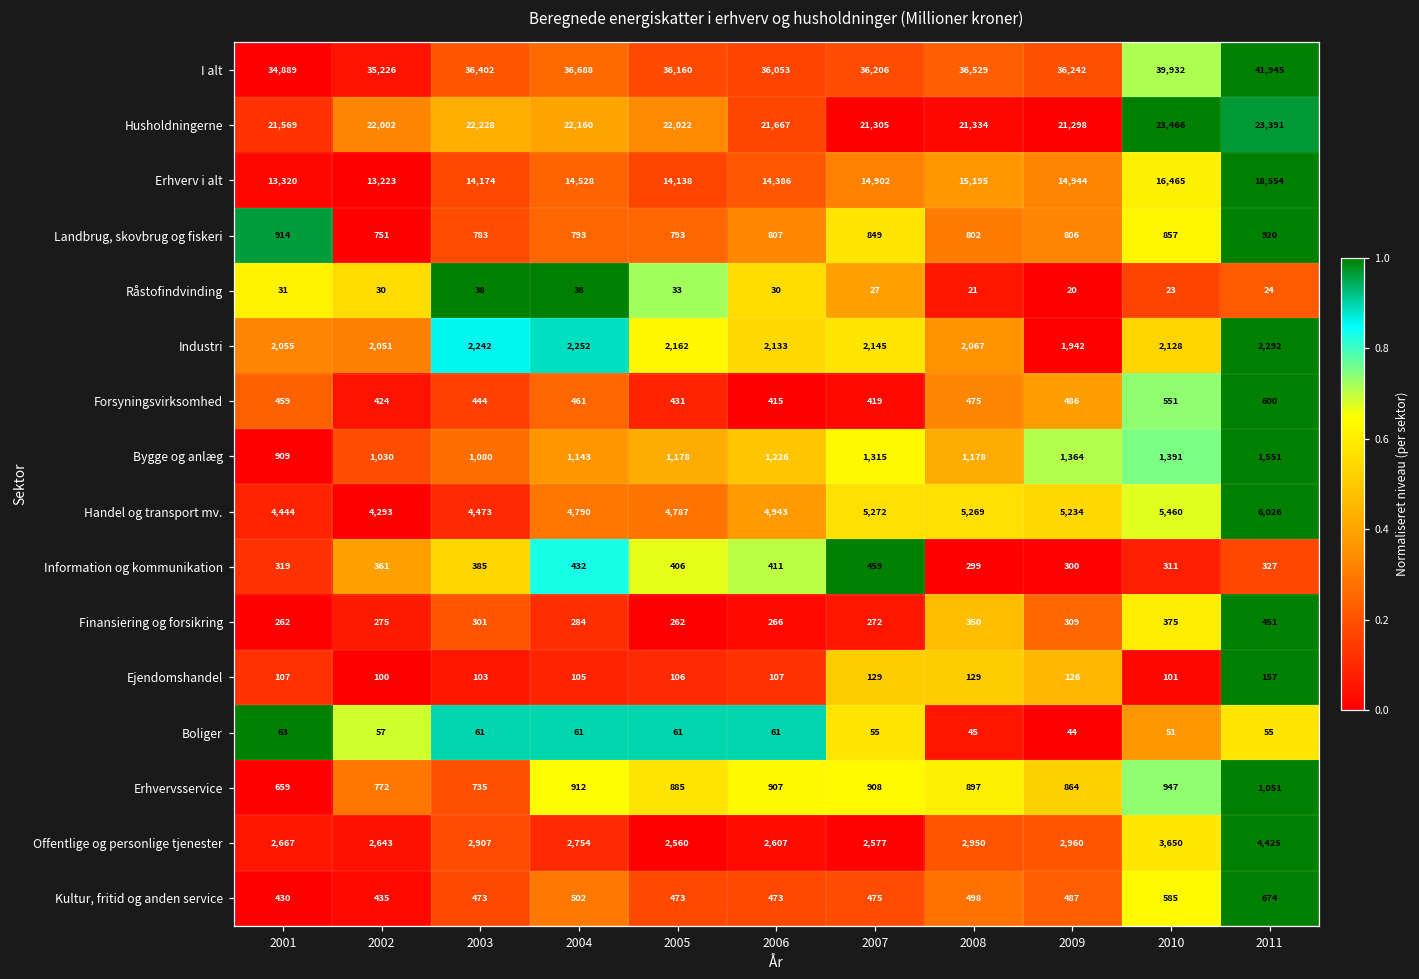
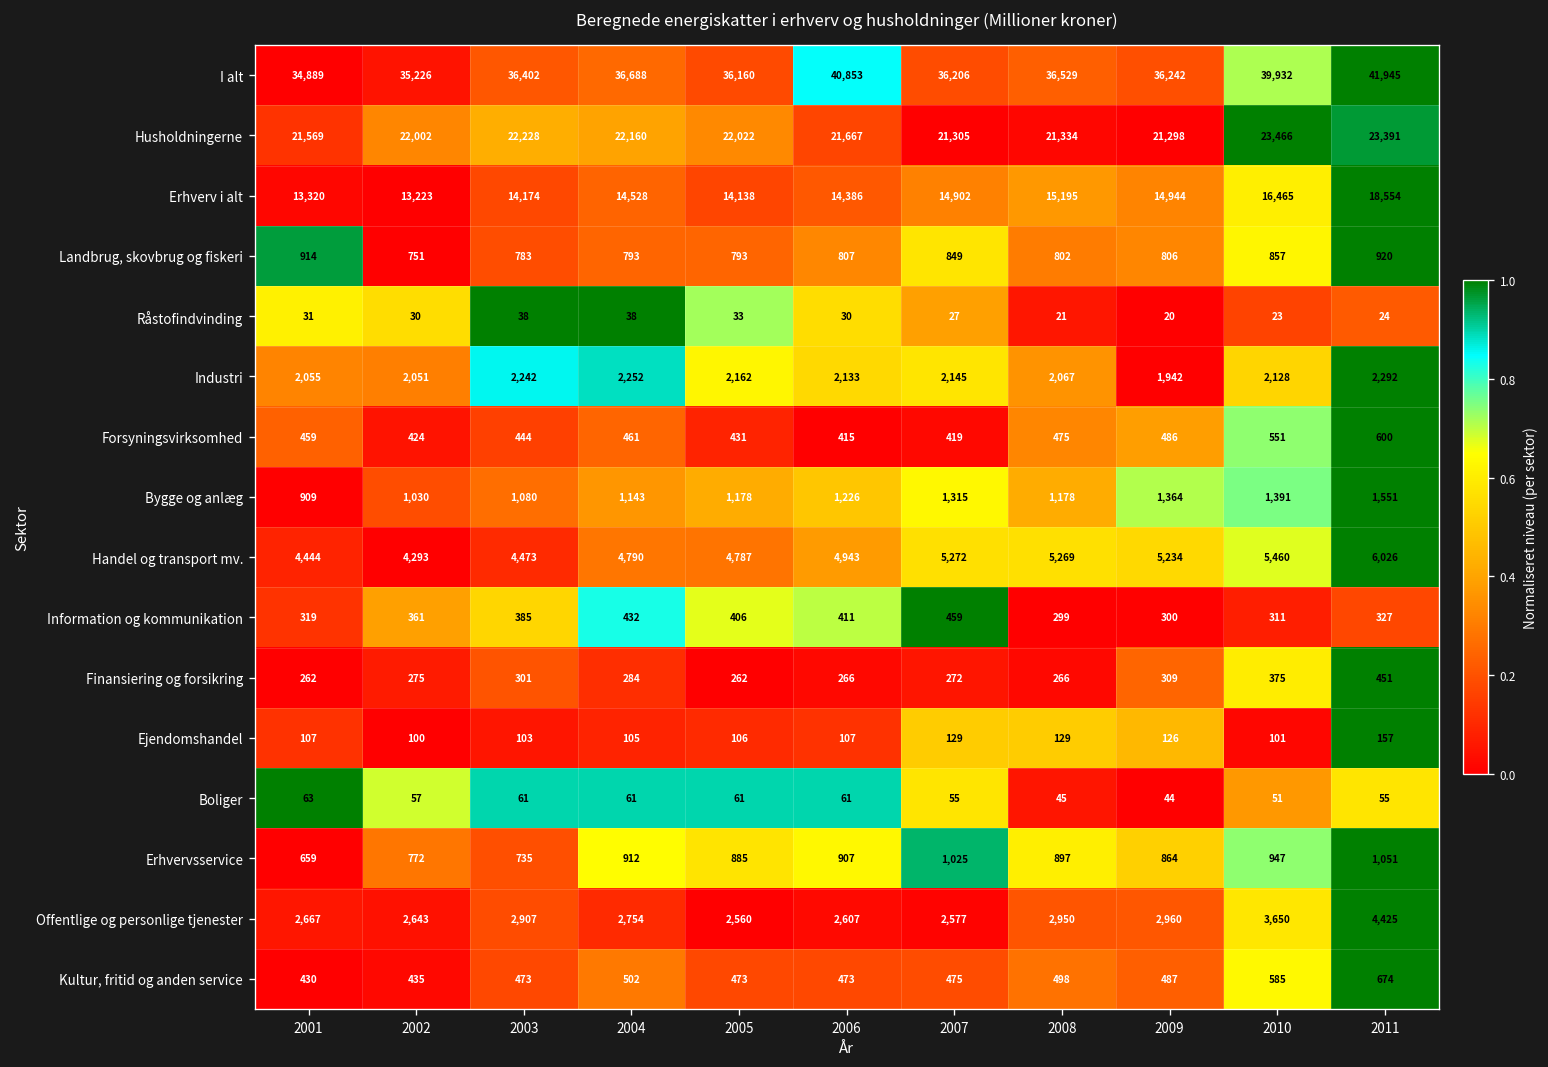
I alt, 2006: 36,053 -> 40,853
Finansiering og forsikring, 2008: 350 -> 266
Erhvervsservice, 2007: 908 -> 1,025
